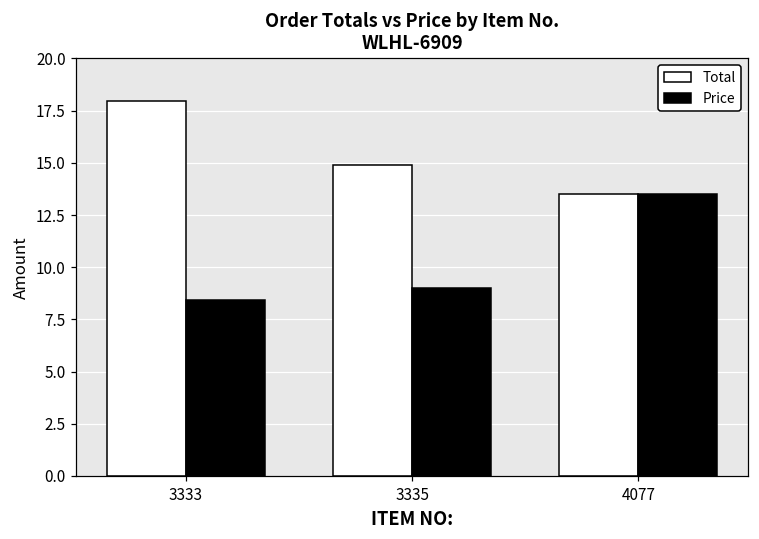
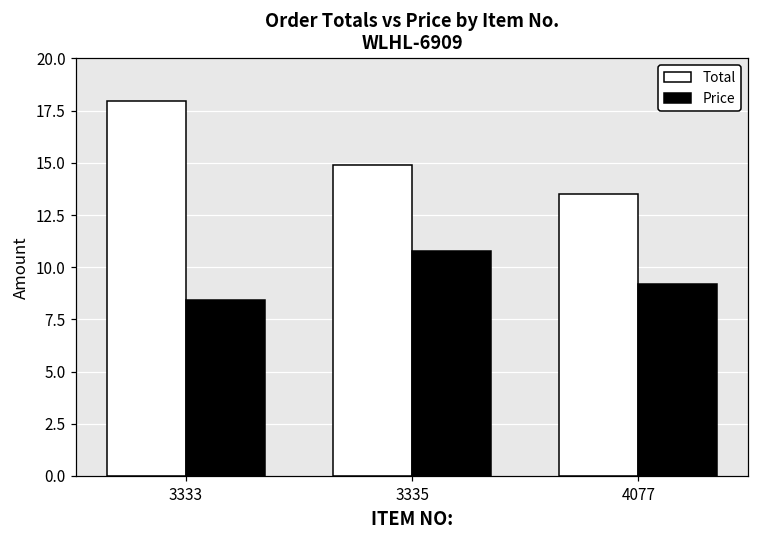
Price, 3335: 9.0 -> 10.8
Price, 4077: 13.5 -> 9.2
